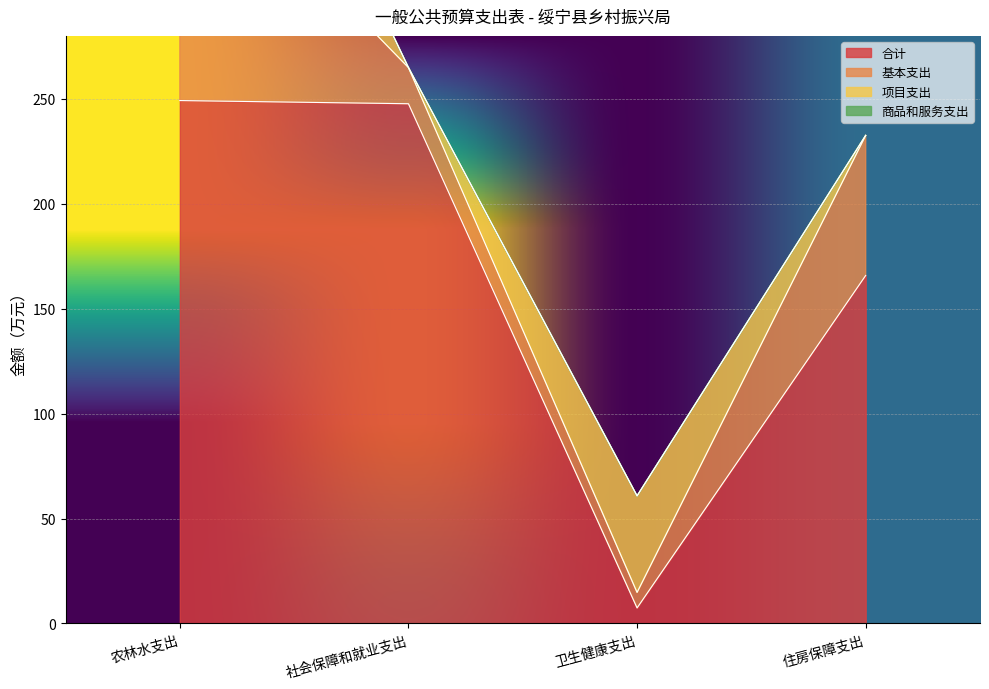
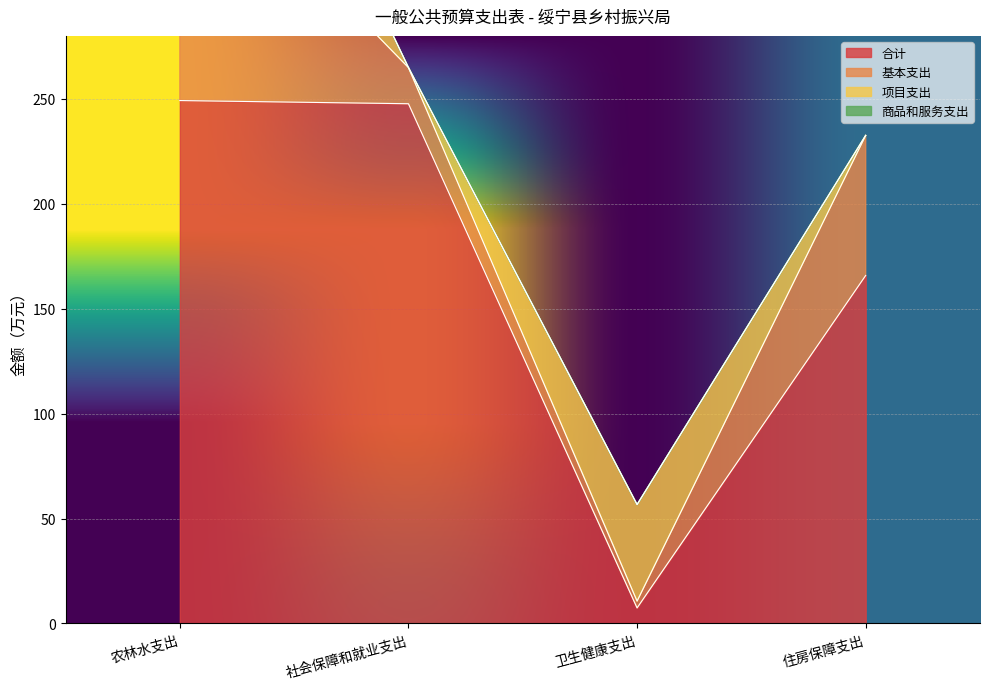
基本支出, 卫生健康支出: 7 -> 3
